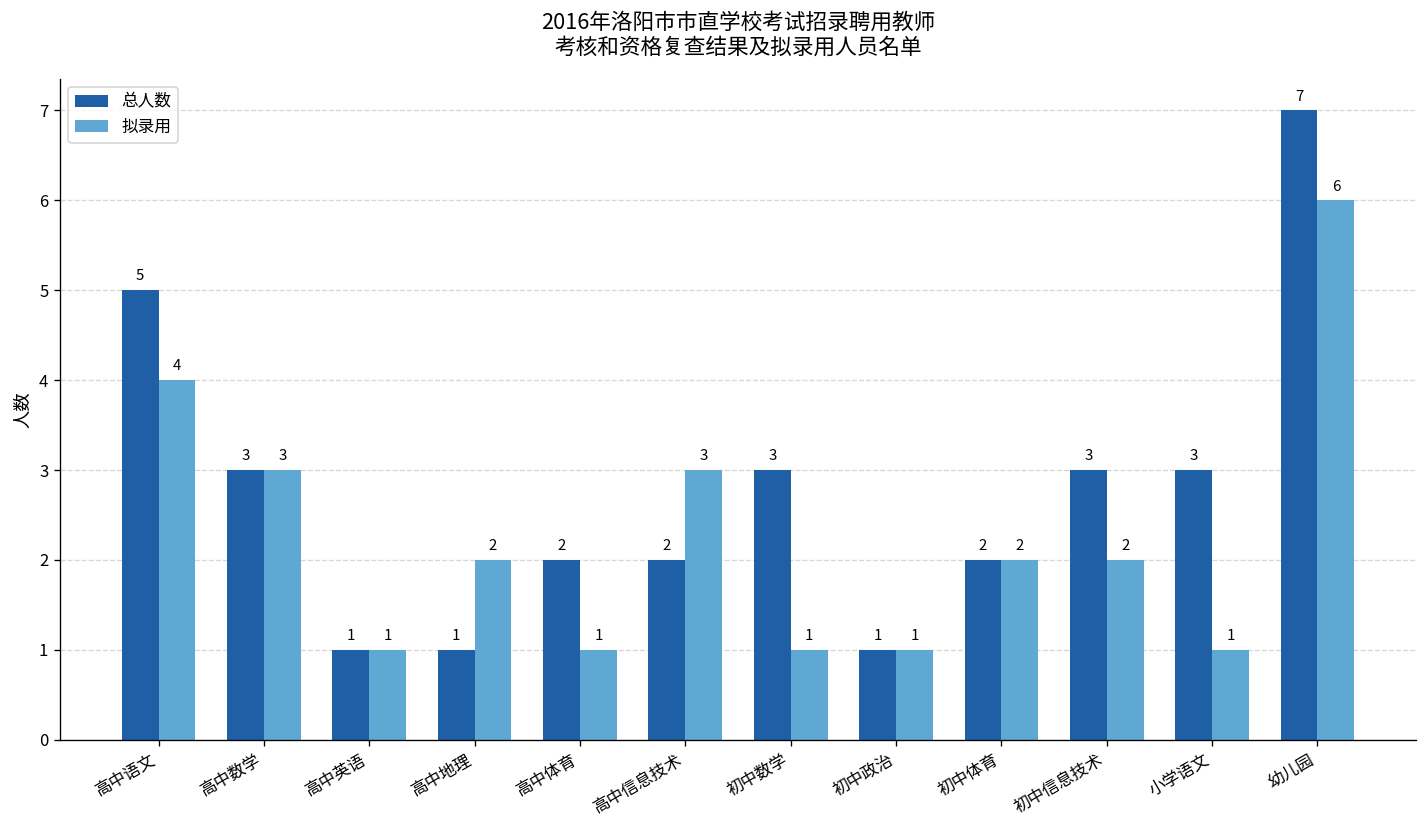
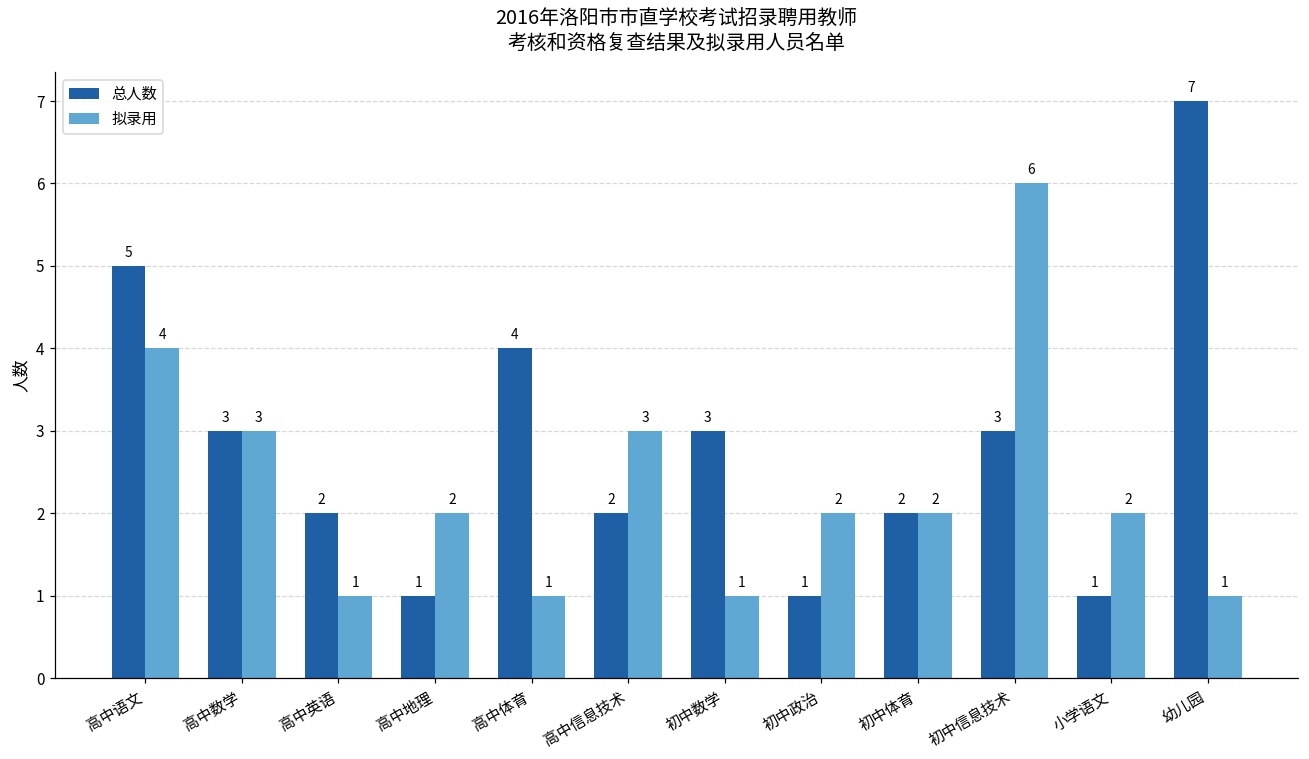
总人数, 高中英语: 1 -> 2
总人数, 高中体育: 2 -> 4
拟录用, 初中政治: 1 -> 2
拟录用, 初中信息技术: 2 -> 6
总人数, 小学语文: 3 -> 1
拟录用, 小学语文: 1 -> 2
拟录用, 幼儿园: 6 -> 1
